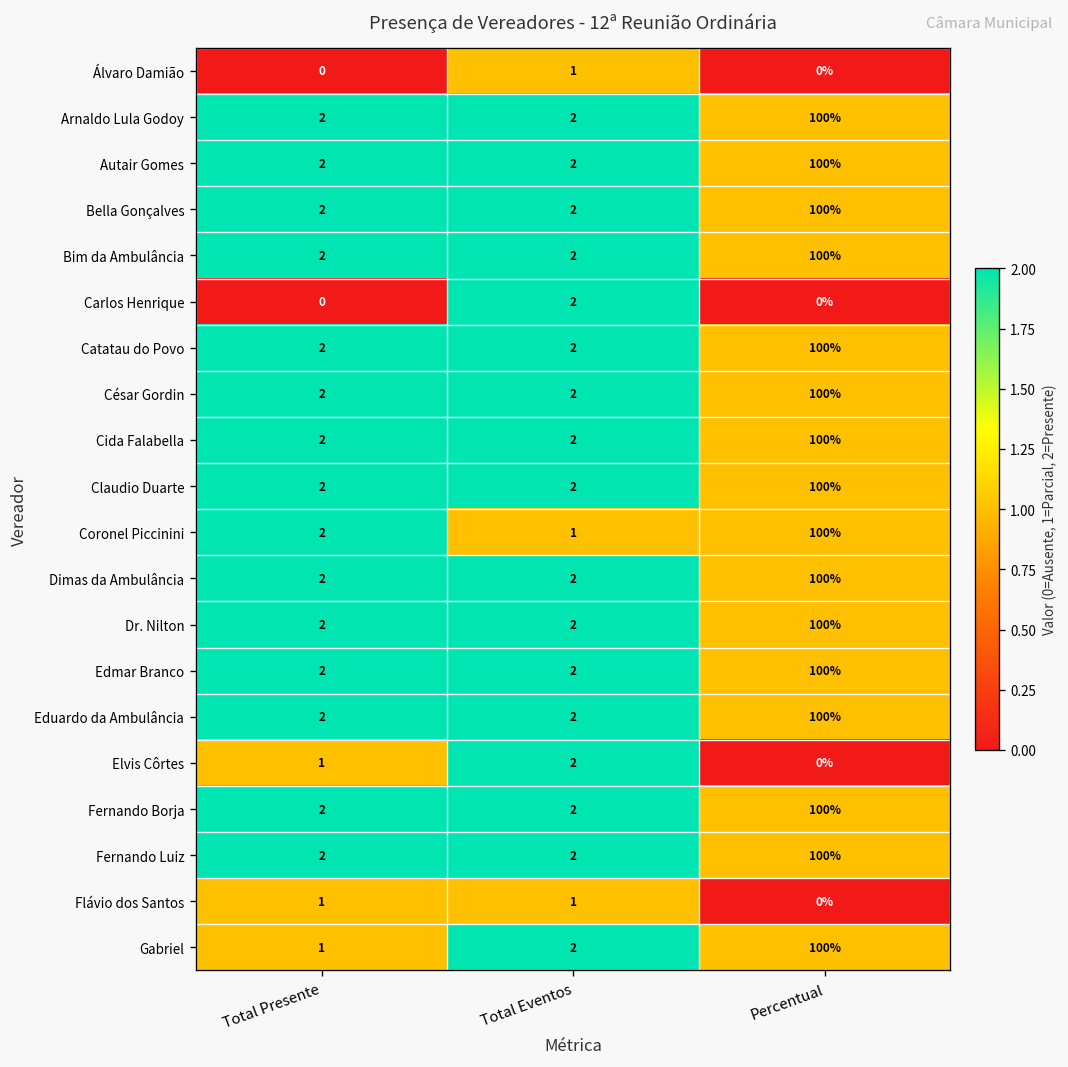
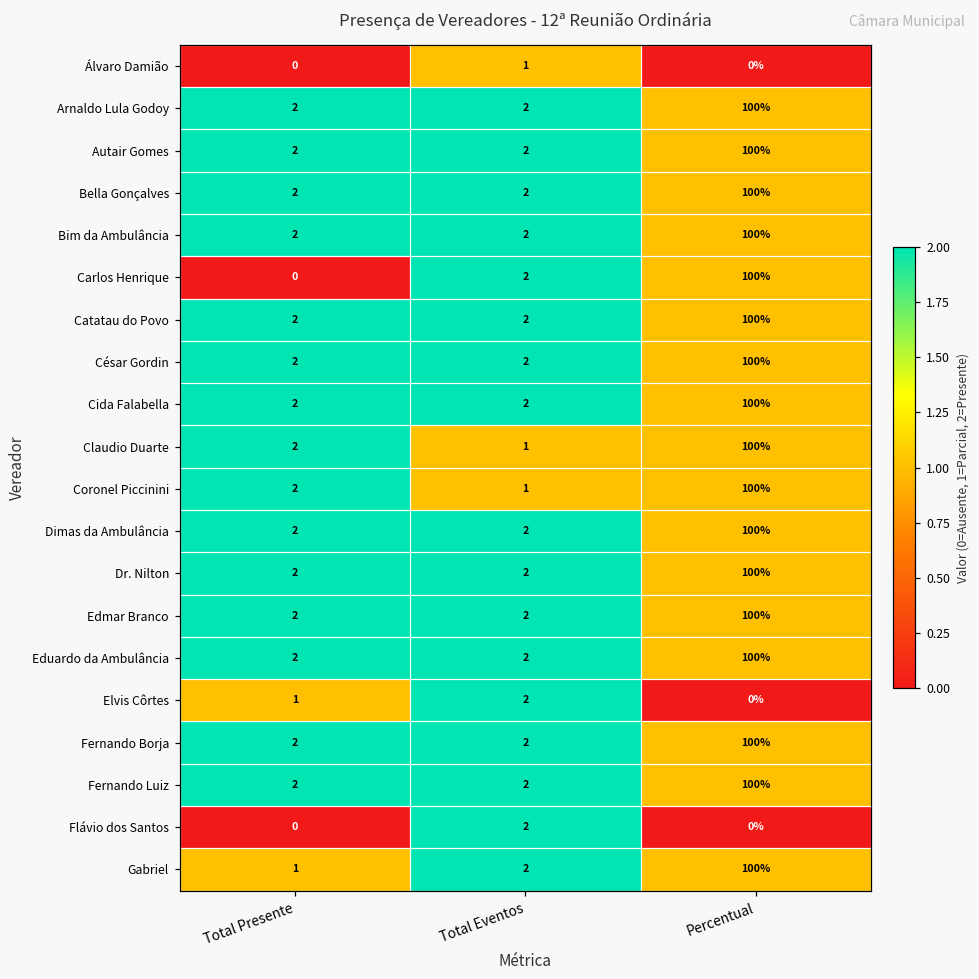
Carlos Henrique, Percentual: 0% -> 100%
Claudio Duarte, Total Eventos: 2 -> 1
Flávio dos Santos, Total Presente: 1 -> 0
Flávio dos Santos, Total Eventos: 1 -> 2
